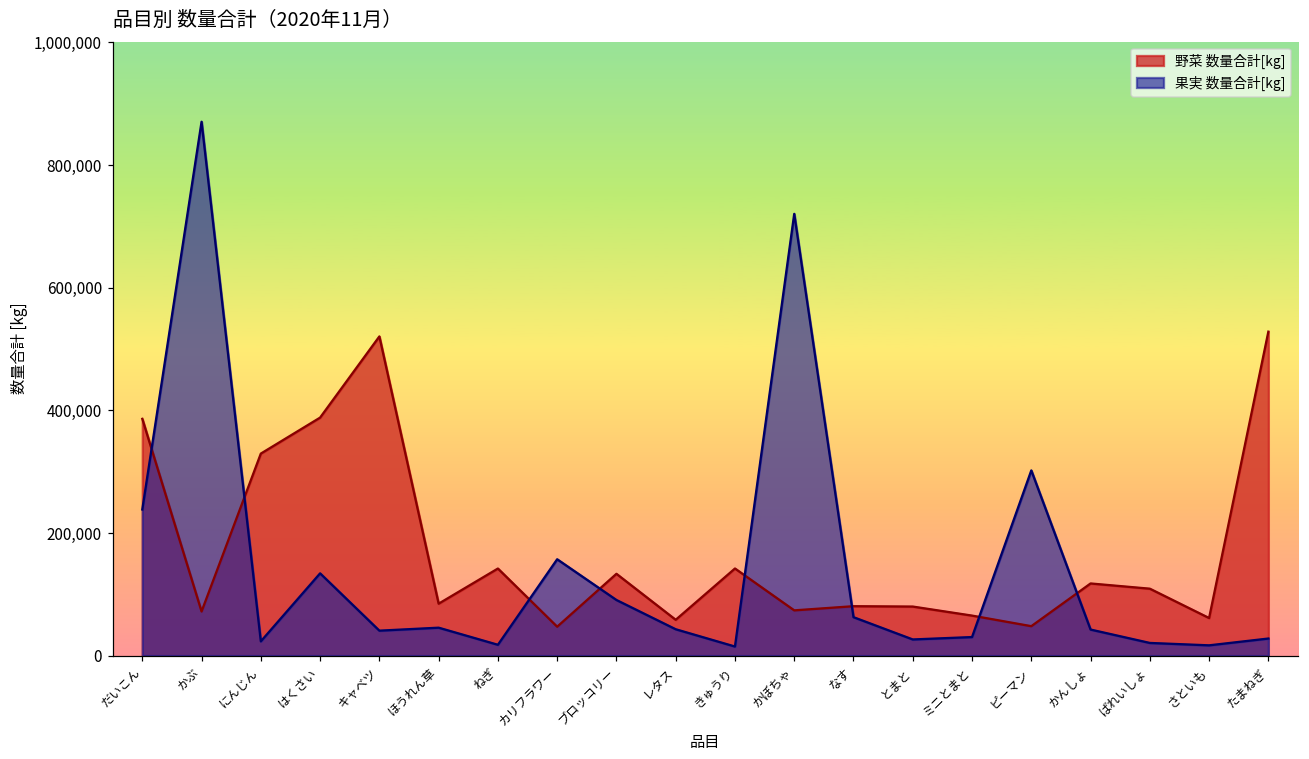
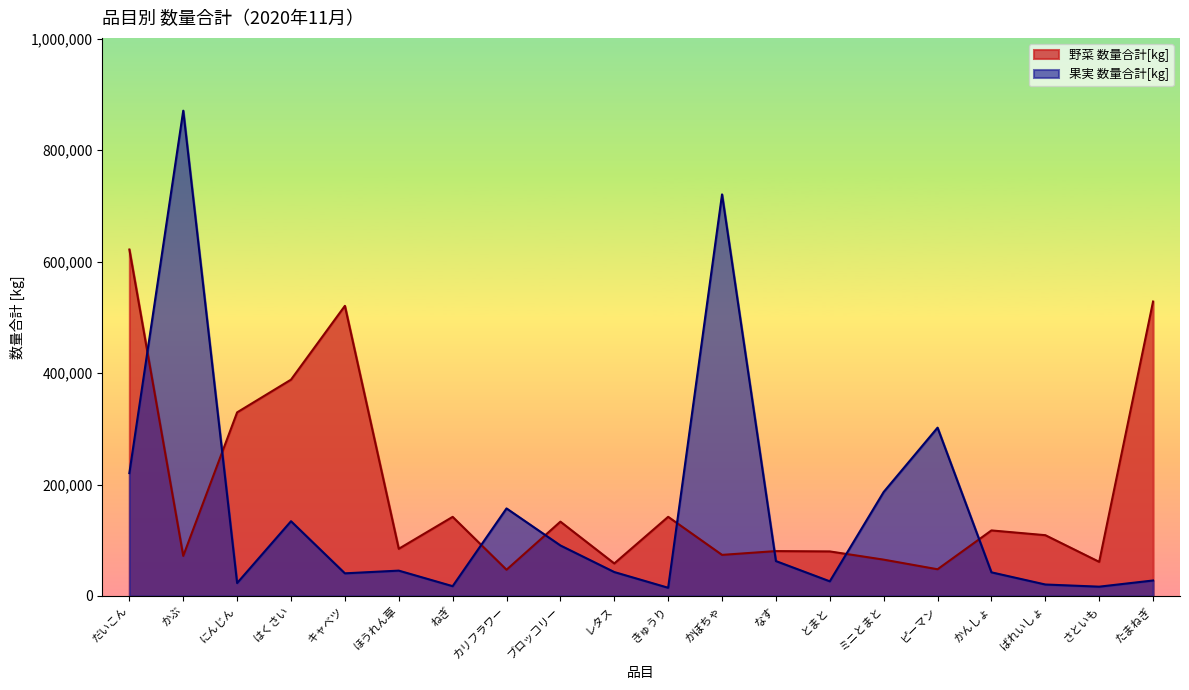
野菜 数量合計[kg], だいこん: 390,000 -> 620,000
果実 数量合計[kg], だいこん: 240,000 -> 220,000
果実 数量合計[kg], ミニとまと: 30,000 -> 190,000
